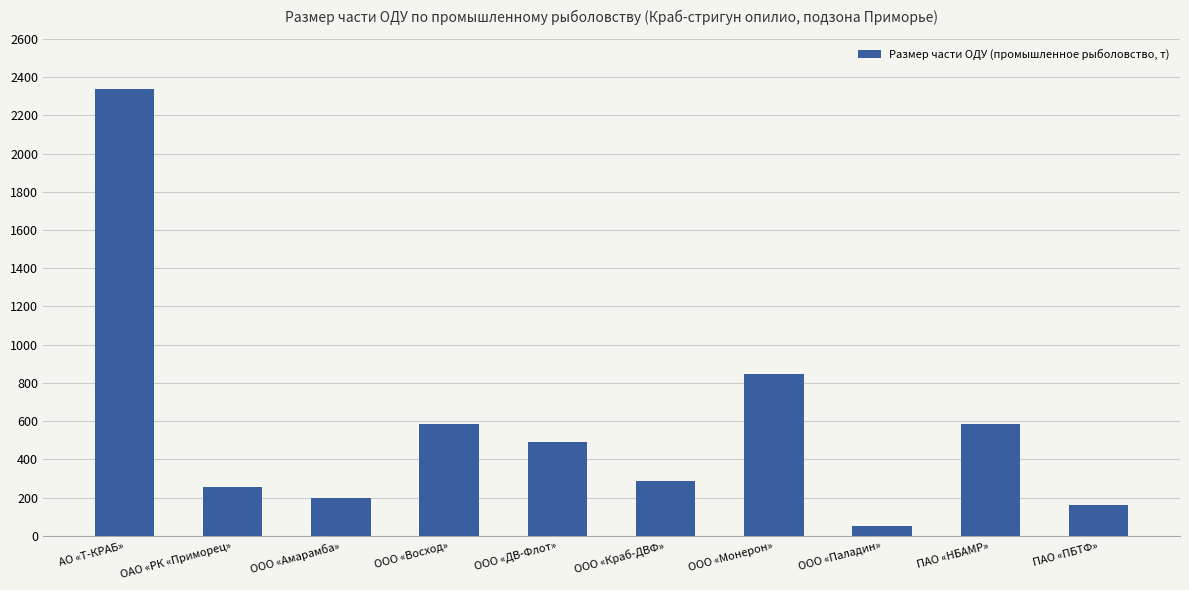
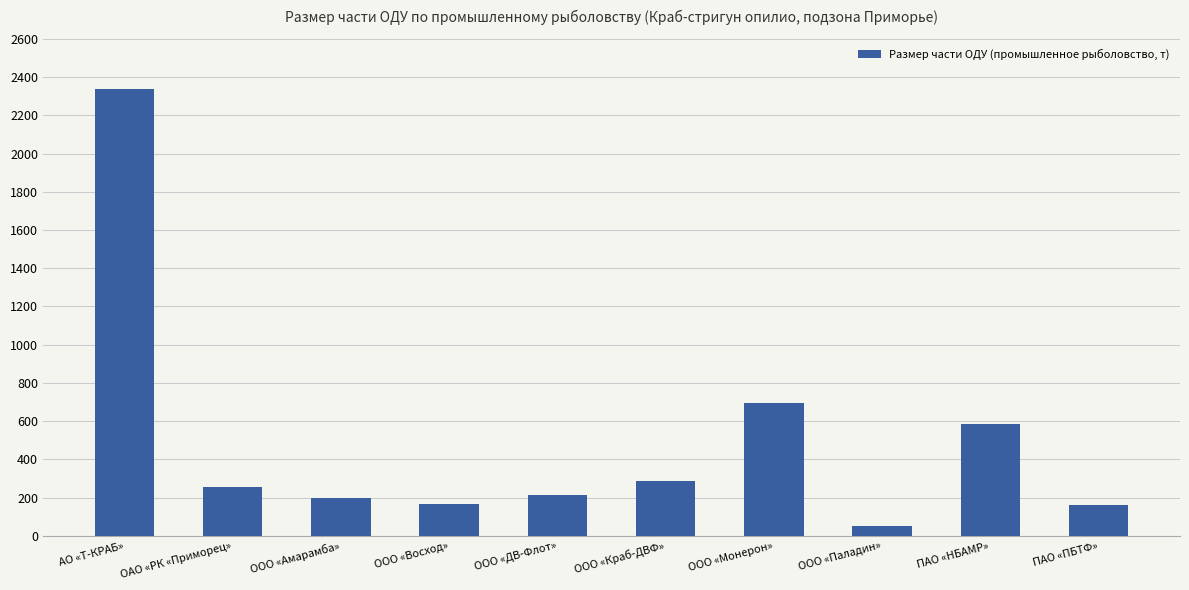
ООО «Восход»: 580 -> 160
ООО «ДВ-Флот»: 490 -> 210
ООО «Монерон»: 850 -> 690
